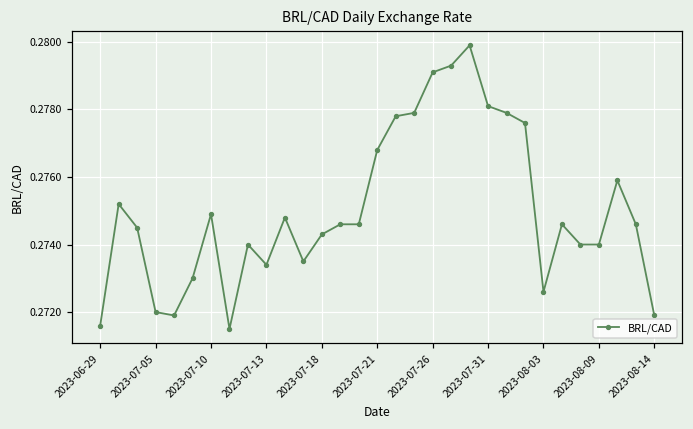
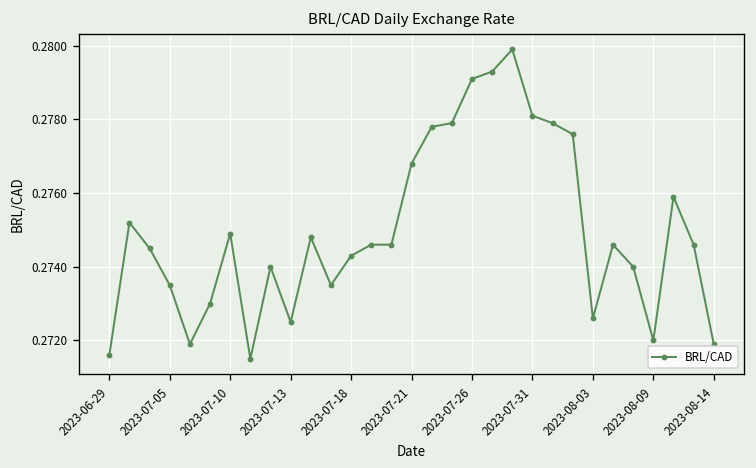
2023-07-05: 0.2720 -> 0.2735
2023-07-13: 0.2734 -> 0.2725
2023-08-09: 0.274 -> 0.272
